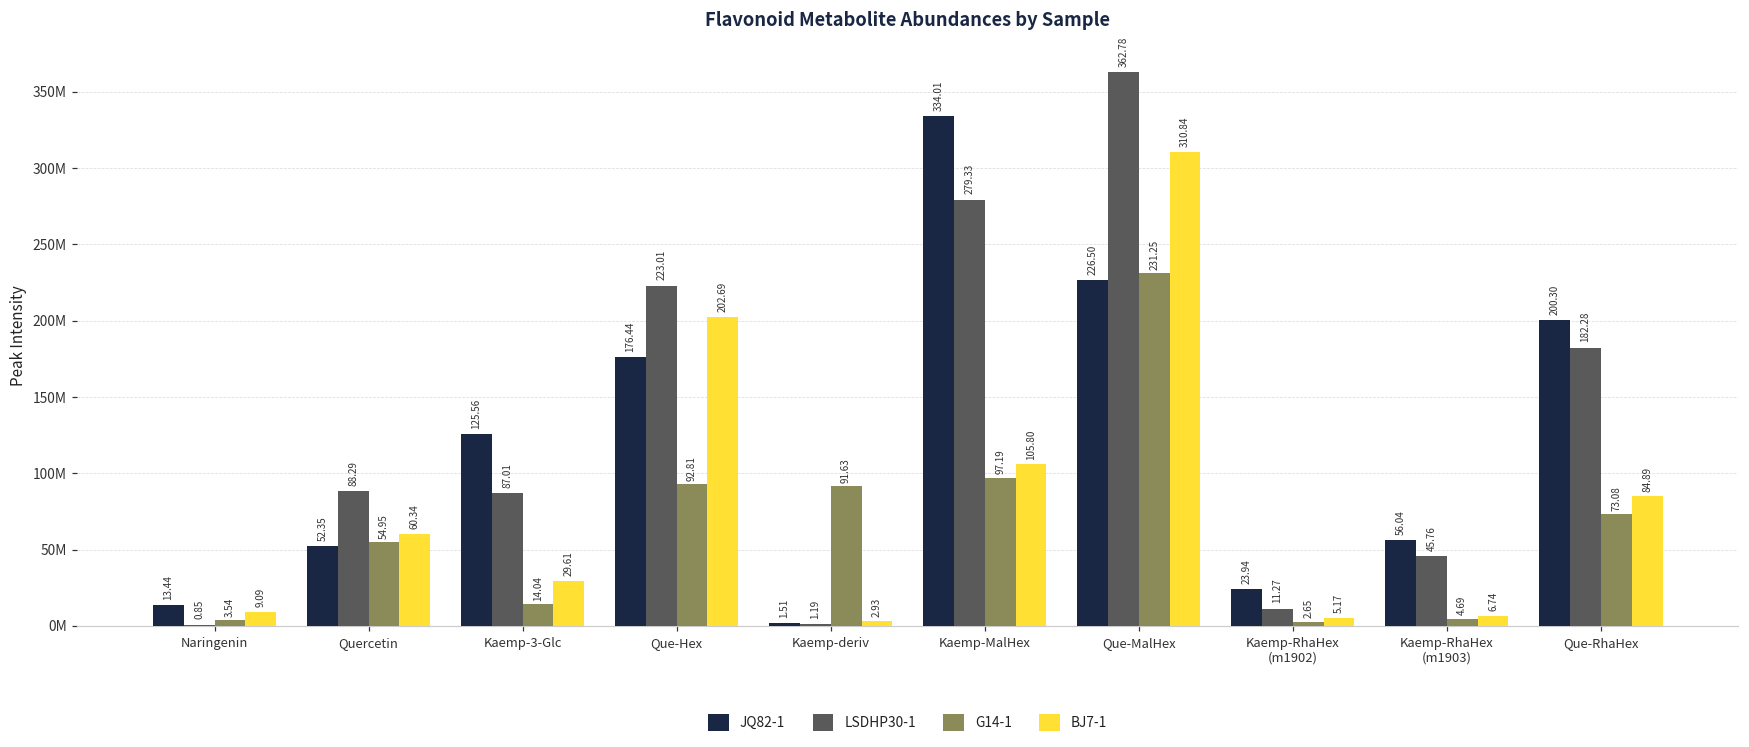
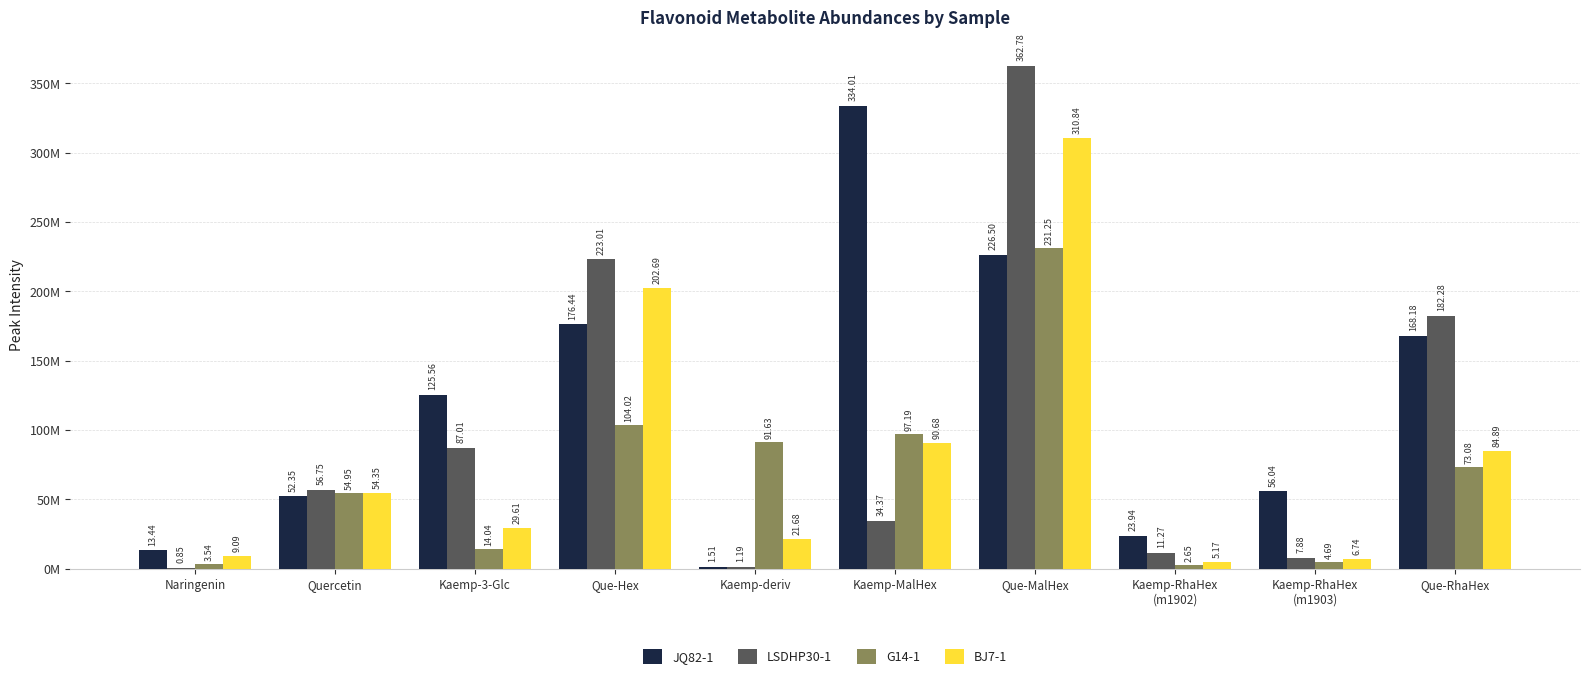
LSDHP30-1, Quercetin: 88.29 -> 56.75
BJ7-1, Quercetin: 60.34 -> 54.35
G14-1, Que-Hex: 92.81 -> 104.02
BJ7-1, Kaemp-deriv: 2.93 -> 21.68
LSDHP30-1, Kaemp-MalHex: 279.33 -> 34.37
BJ7-1, Kaemp-MalHex: 105.80 -> 90.68
LSDHP30-1, Kaemp-RhaHex (m1903): 45.76 -> 7.88
JQ82-1, Que-RhaHex: 200.30 -> 168.18
